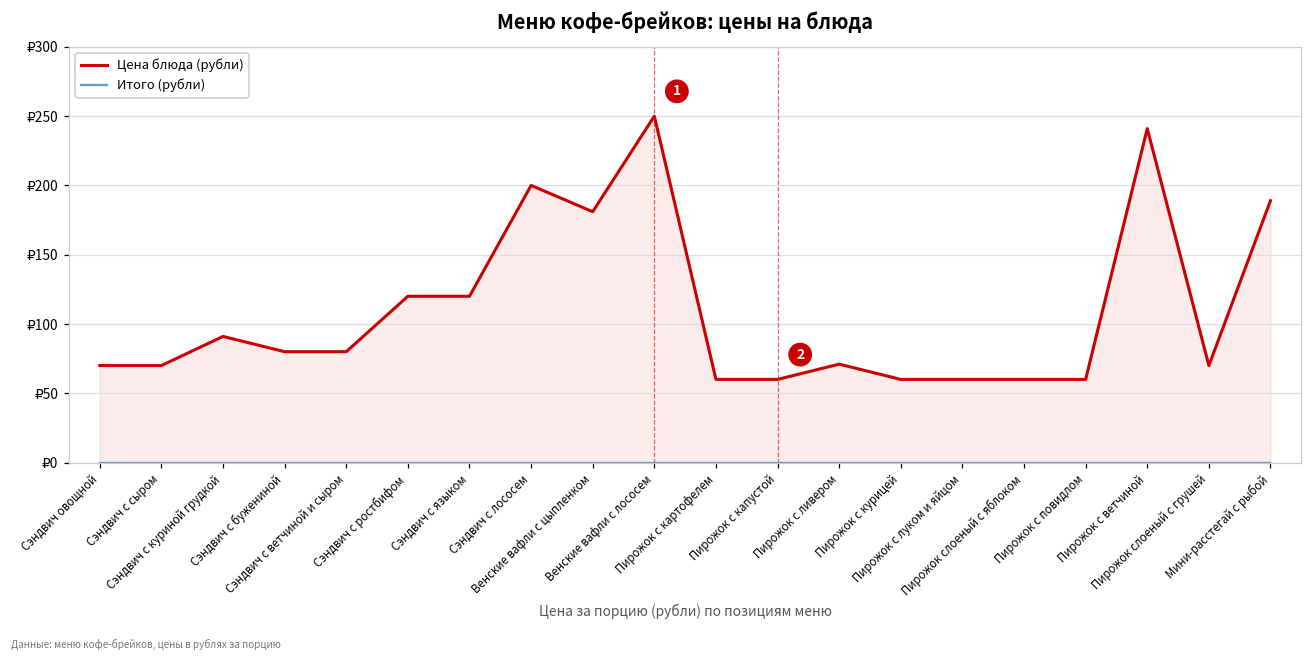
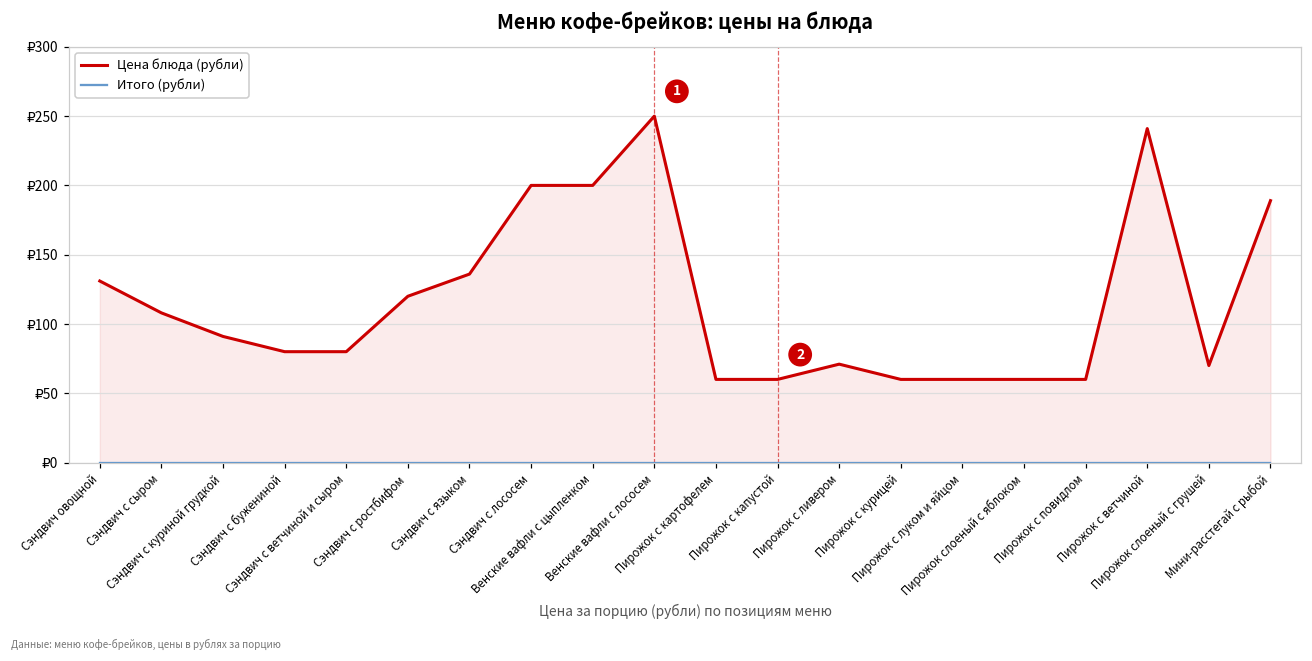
Цена блюда (рубли), Сэндвич овощной: ₽70 -> ₽131
Цена блюда (рубли), Сэндвич с сыром: ₽70 -> ₽108
Цена блюда (рубли), Сэндвич с языком: ₽120 -> ₽136
Цена блюда (рубли), Венские вафли с цыпленком: ₽181 -> ₽200
